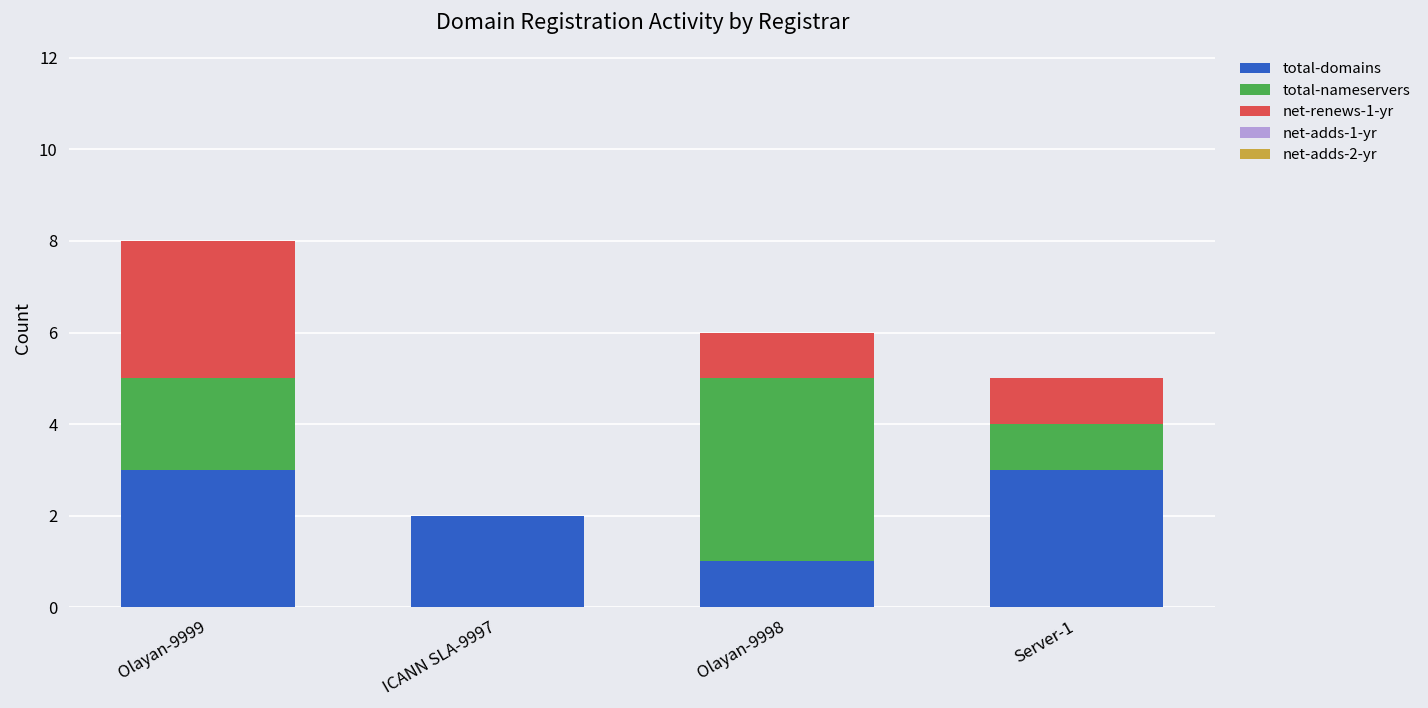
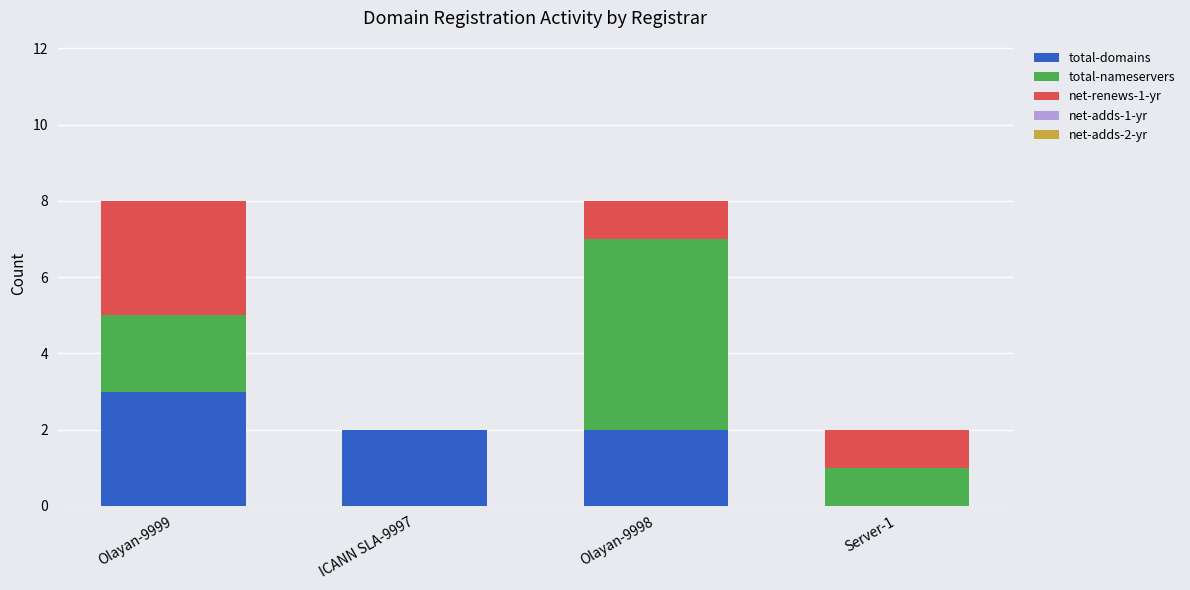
total-domains, Olayan-9998: 1 -> 2
total-nameservers, Olayan-9998: 4 -> 5
total-domains, Server-1: 3 -> 0
